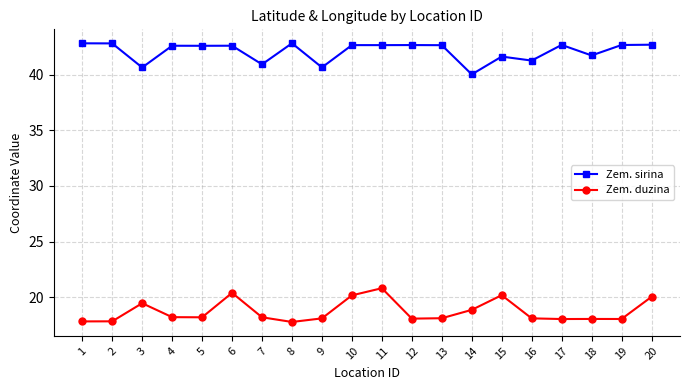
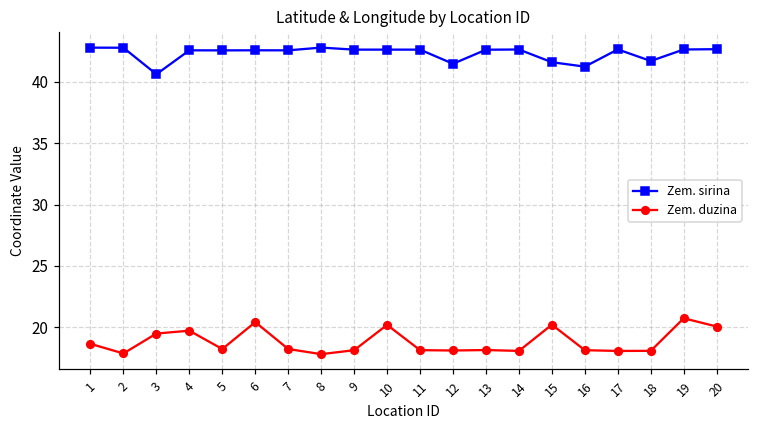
Zem. duzina, 1: 17.8 -> 18.6
Zem. duzina, 4: 18.2 -> 19.7
Zem. sirina, 7: 40.9 -> 42.6
Zem. sirina, 9: 40.6 -> 42.6
Zem. duzina, 11: 20.8 -> 18.1
Zem. sirina, 12: 42.6 -> 41.5
Zem. sirina, 14: 40.0 -> 42.7
Zem. duzina, 14: 18.9 -> 18.1
Zem. duzina, 19: 18.1 -> 20.7
